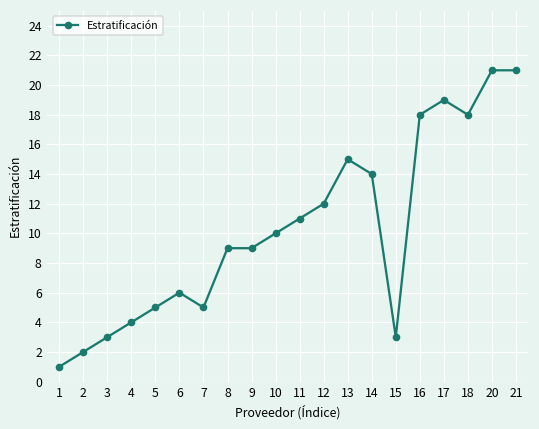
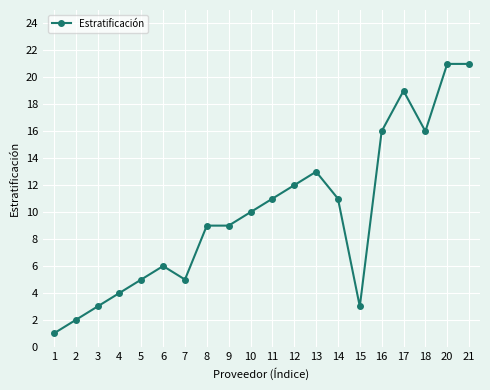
13: 15 -> 13
14: 14 -> 11
16: 18 -> 16
18: 18 -> 16
